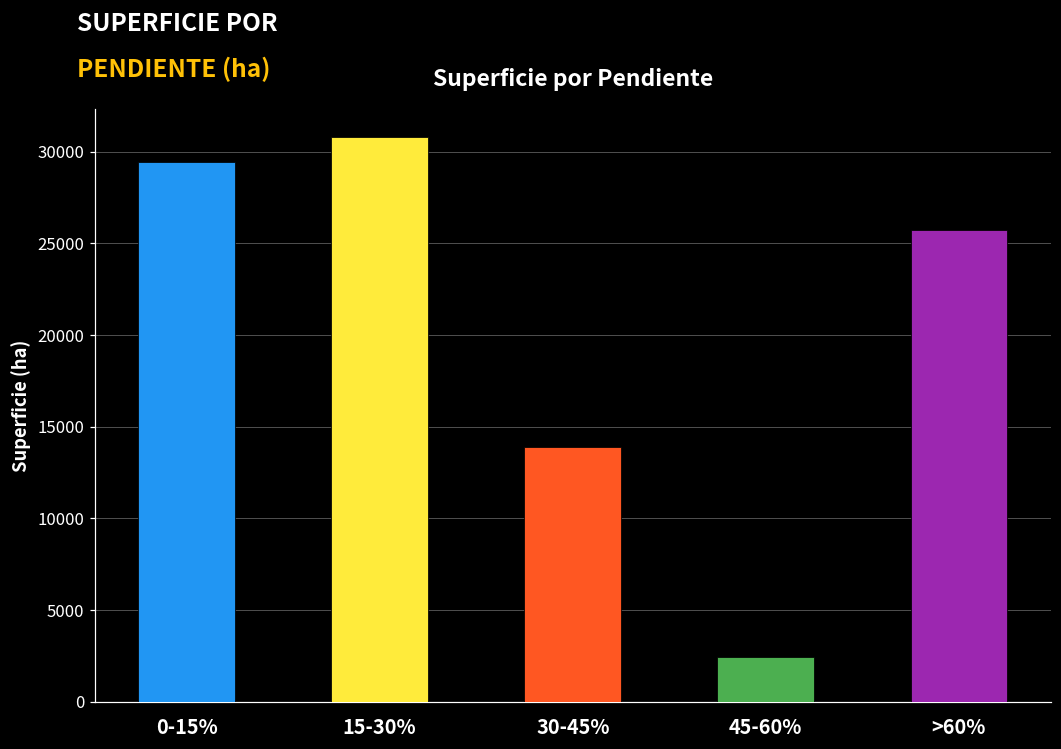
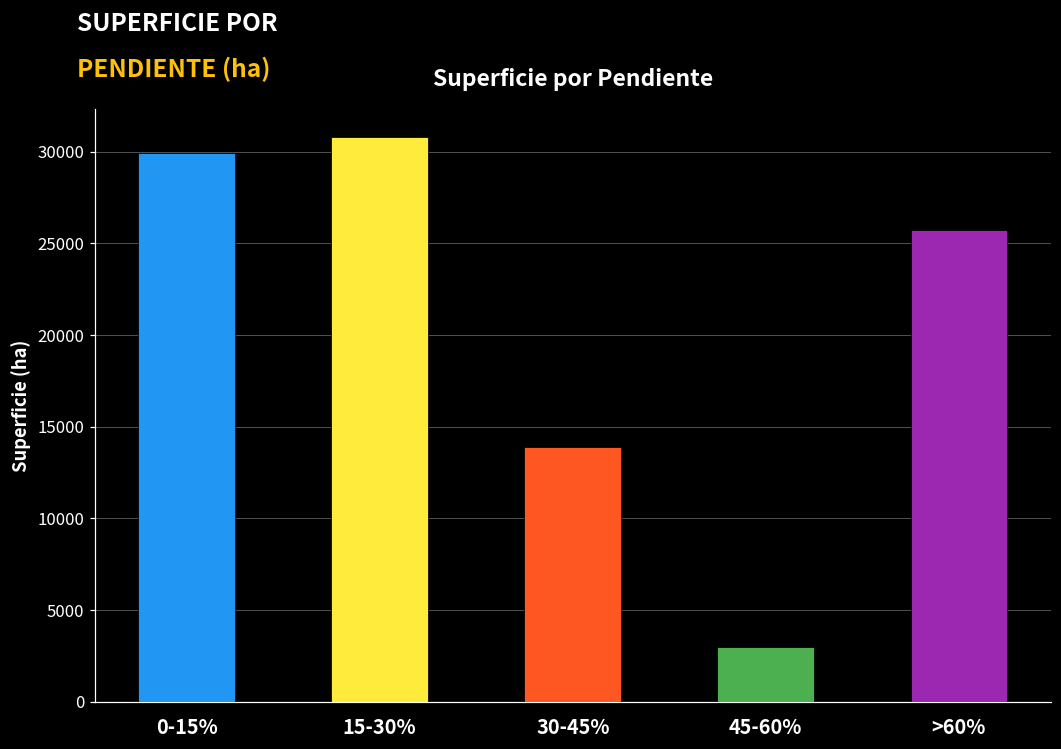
0-15%: 29400 -> 29900
45-60%: 2500 -> 3000
